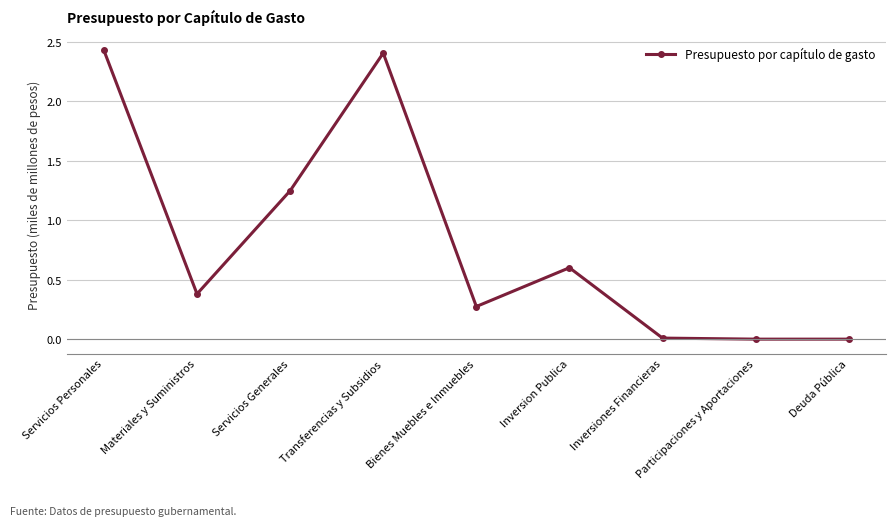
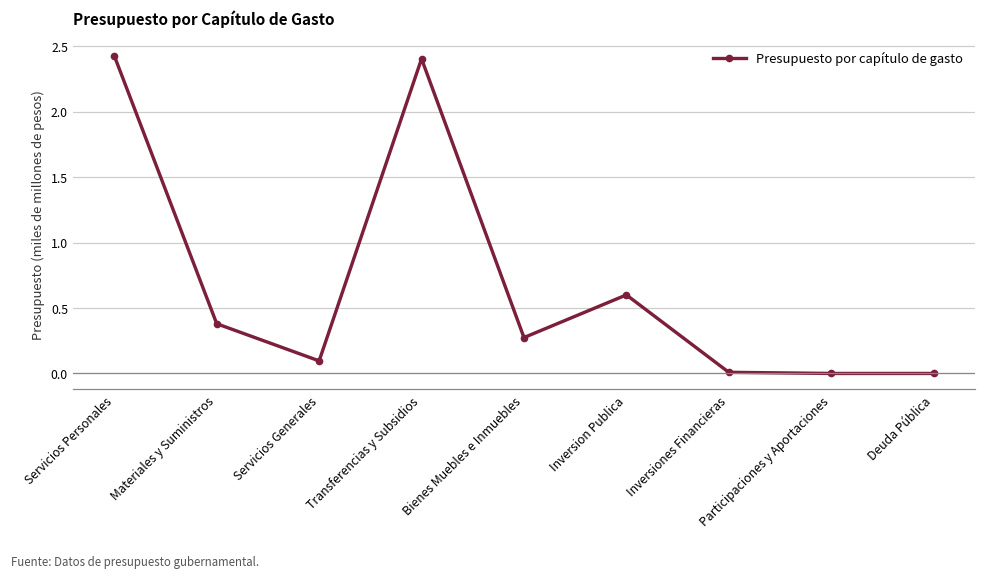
Servicios Generales: 1.25 -> 0.10
